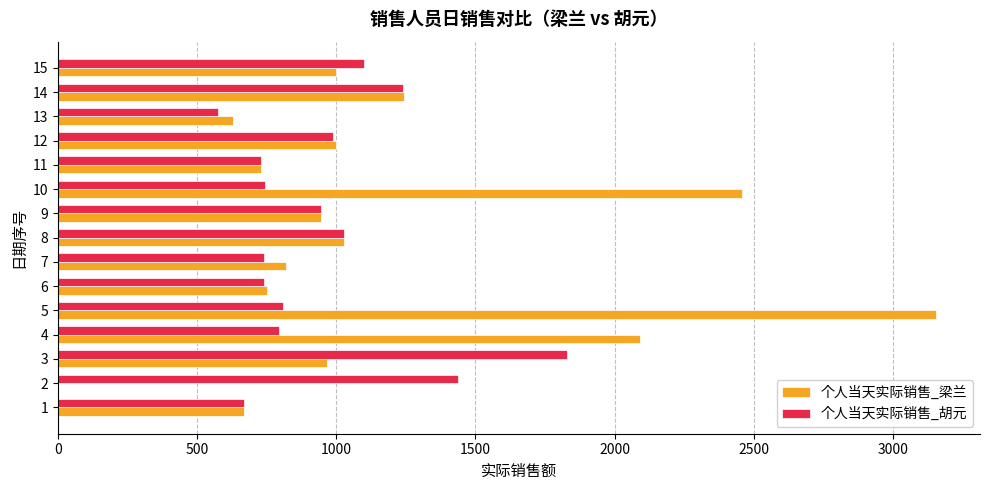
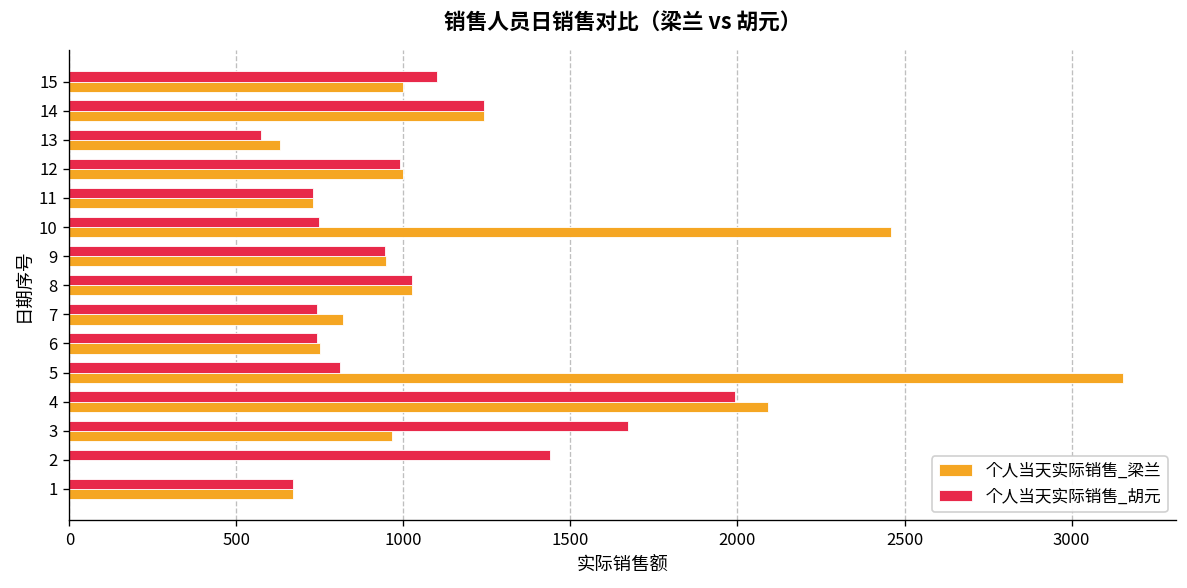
个人当天实际销售_胡元, 4: 790 -> 1990
个人当天实际销售_胡元, 3: 1830 -> 1670
